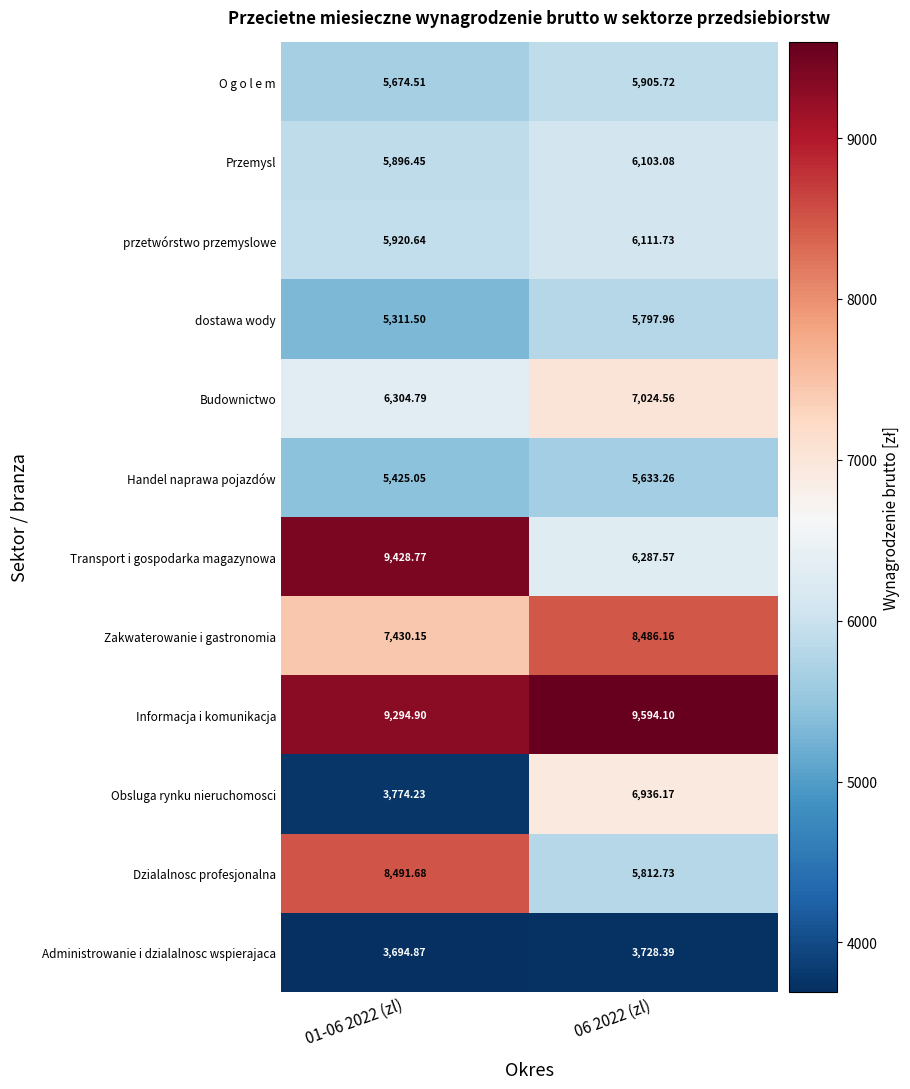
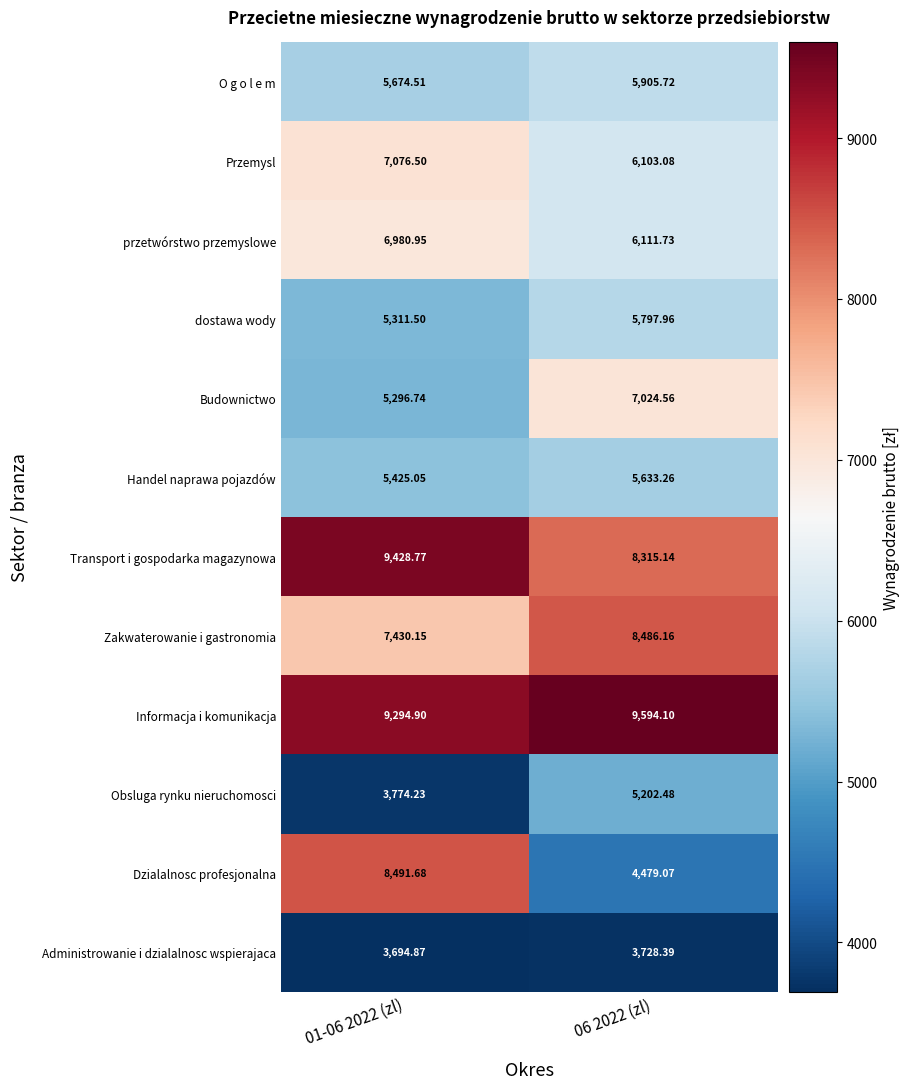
Przemysl, 01-06 2022 (zl): 5,896.45 -> 7,076.50
przetwórstwo przemyslowe, 01-06 2022 (zl): 5,920.64 -> 6,980.95
Budownictwo, 01-06 2022 (zl): 6,304.79 -> 5,296.74
Transport i gospodarka magazynowa, 06 2022 (zl): 6,287.57 -> 8,315.14
Obsluga rynku nieruchomosci, 06 2022 (zl): 6,936.17 -> 5,202.48
Dzialalnosc profesjonalna, 06 2022 (zl): 5,812.73 -> 4,479.07
